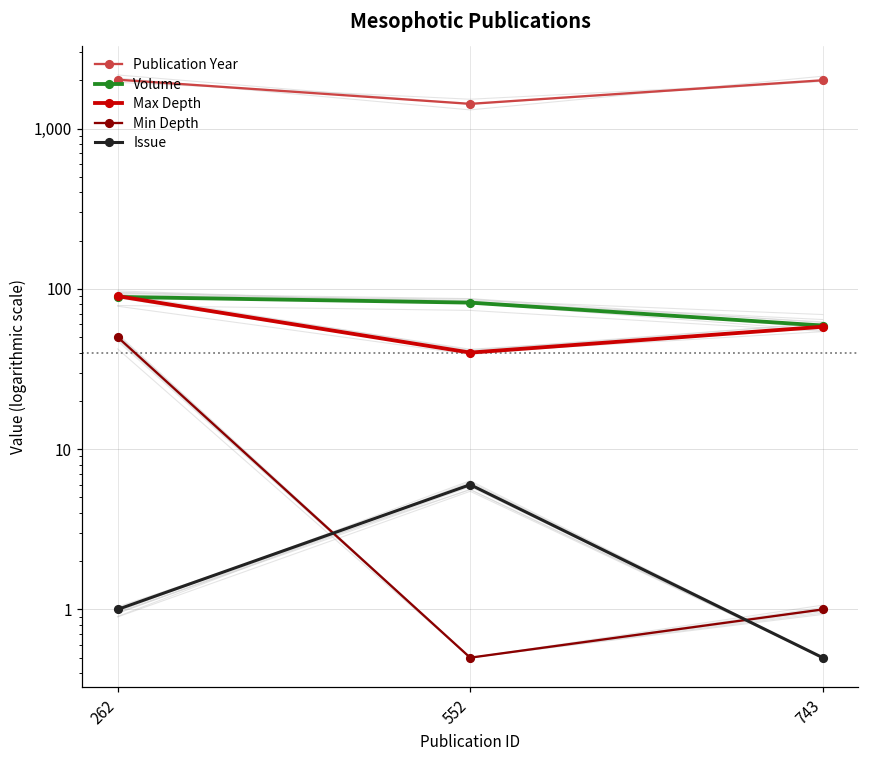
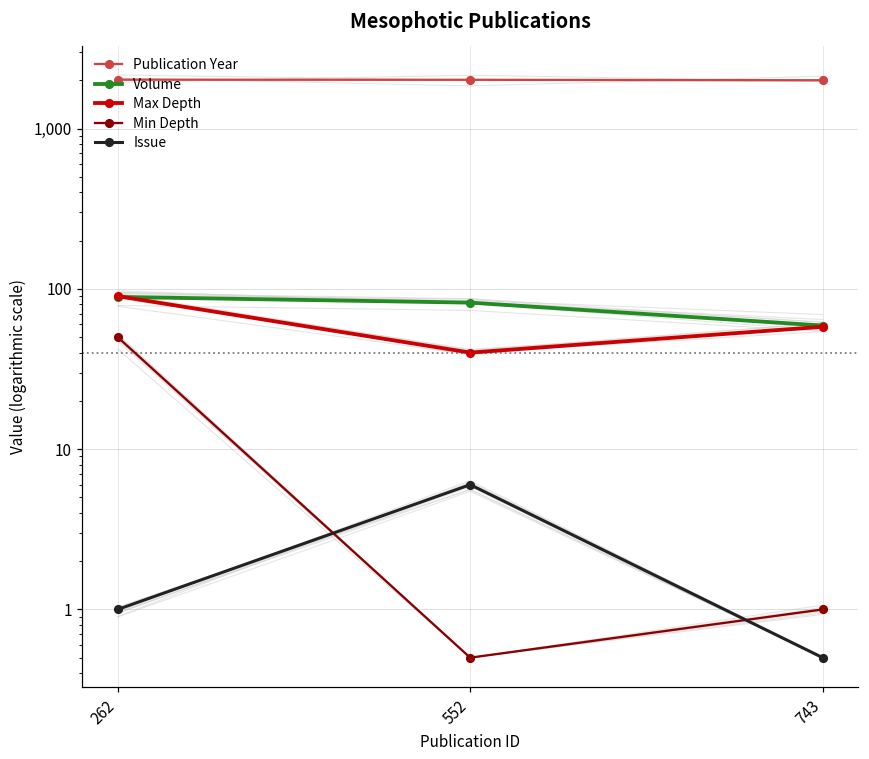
Publication Year, 552: 1,400 -> 2,000
